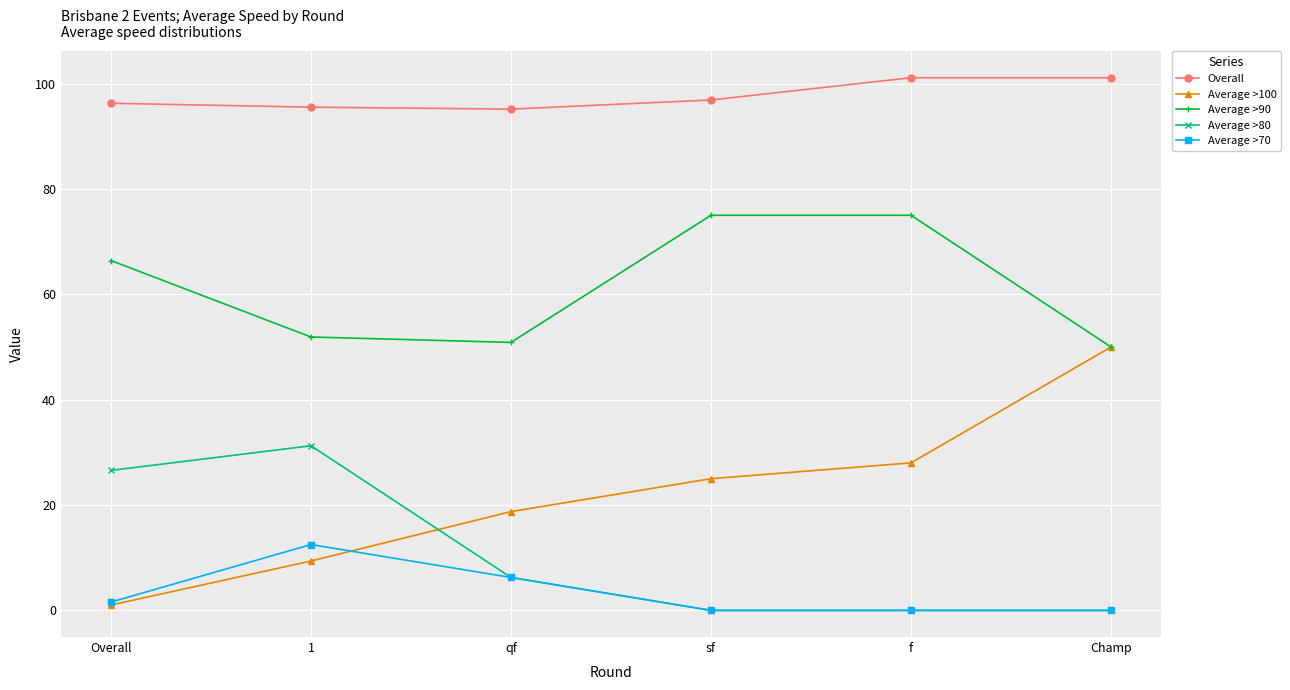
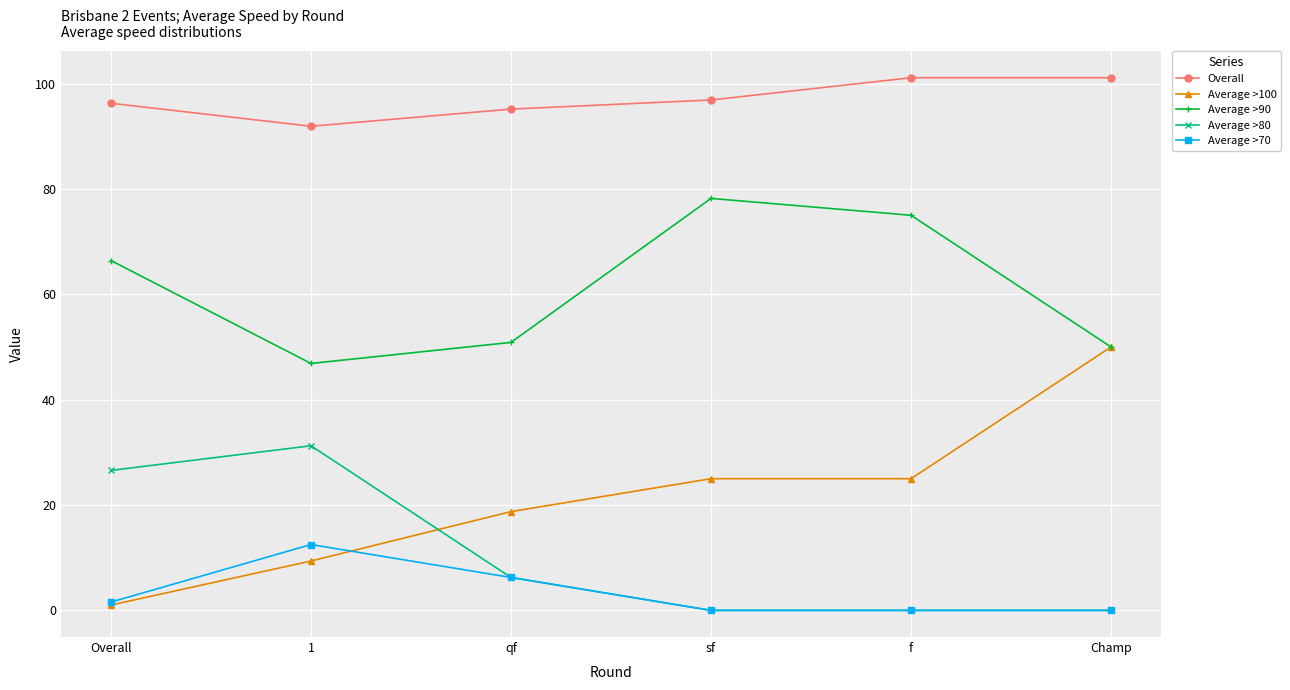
Overall, 1: 96 -> 92
Average >90, 1: 52 -> 47
Average >90, sf: 75 -> 78
Average >100, f: 28 -> 25
